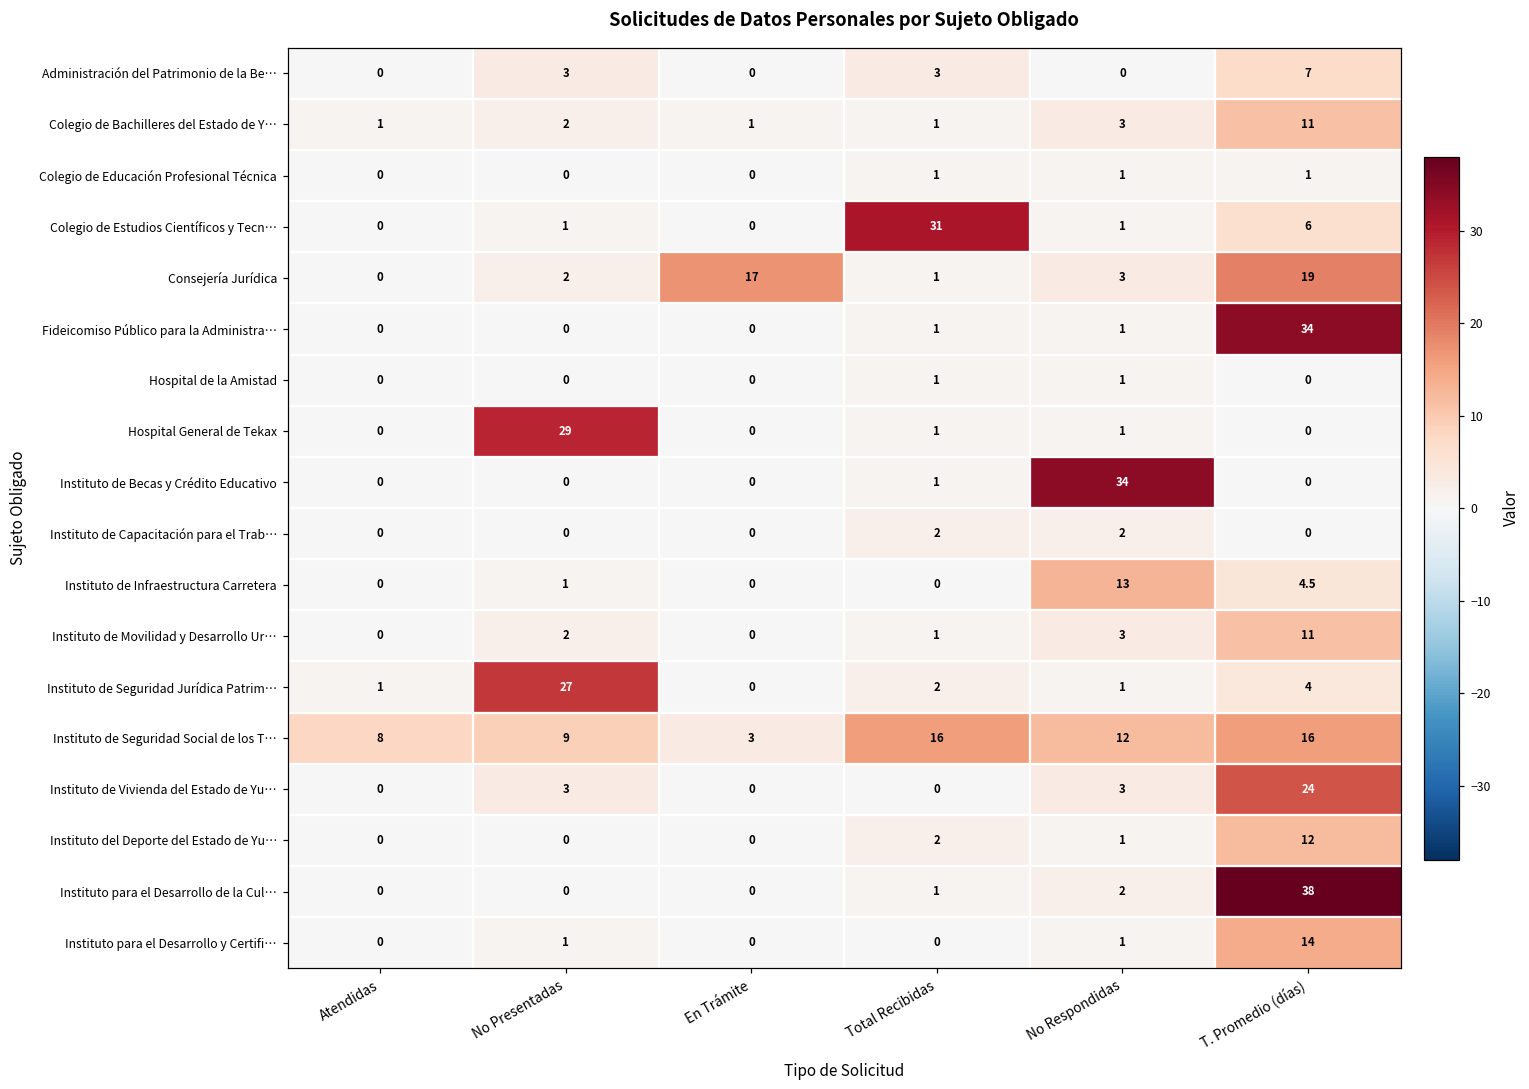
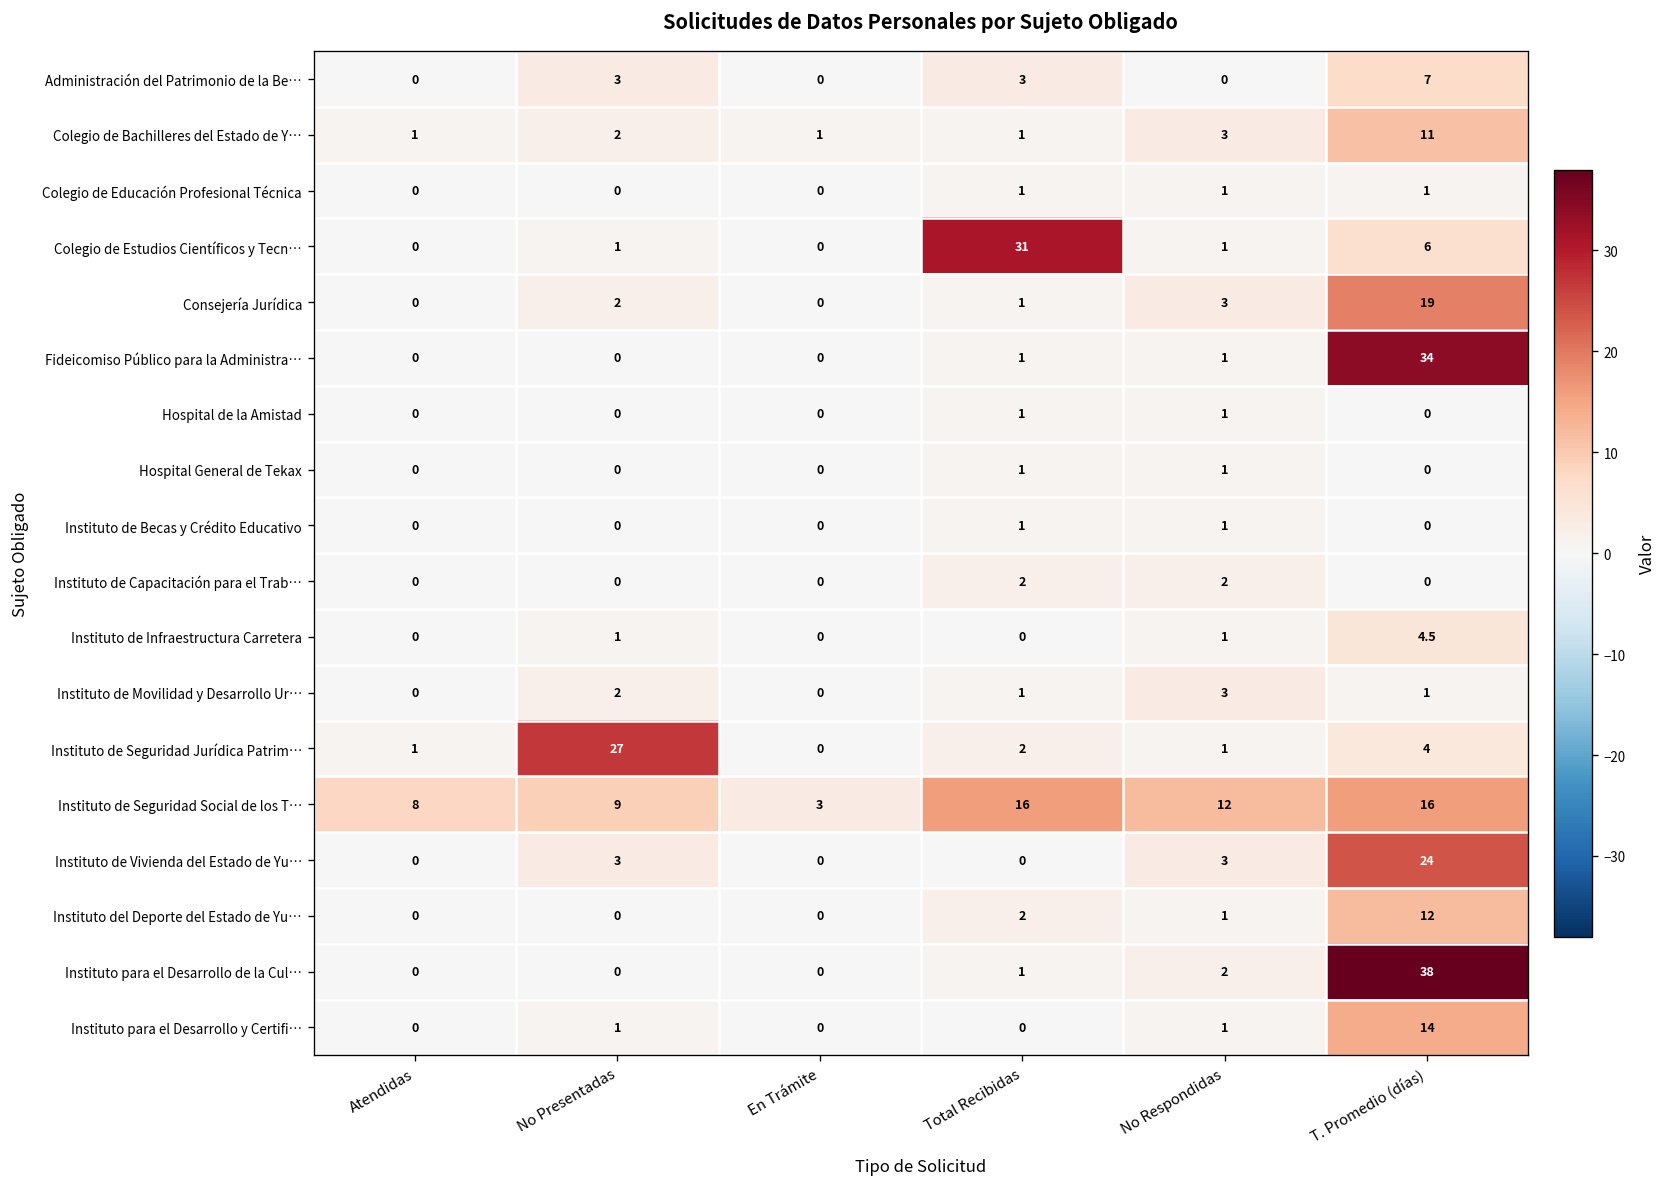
Consejería Jurídica, En Trámite: 17 -> 0
Hospital General de Tekax, No Presentadas: 29 -> 0
Instituto de Becas y Crédito Educativo, No Respondidas: 34 -> 1
Instituto de Infraestructura Carretera, No Respondidas: 13 -> 1
Instituto de Movilidad y Desarrollo Ur…, T. Promedio (días): 11 -> 1
